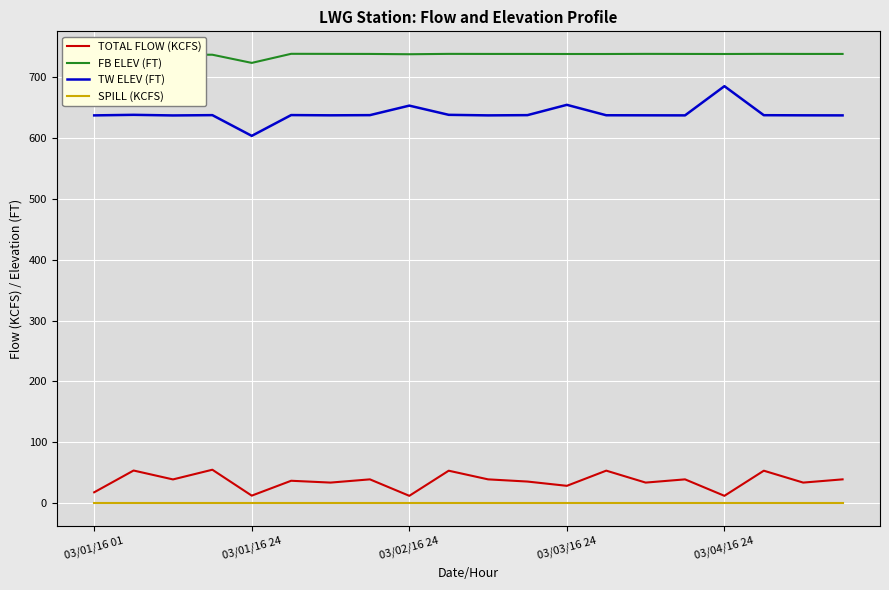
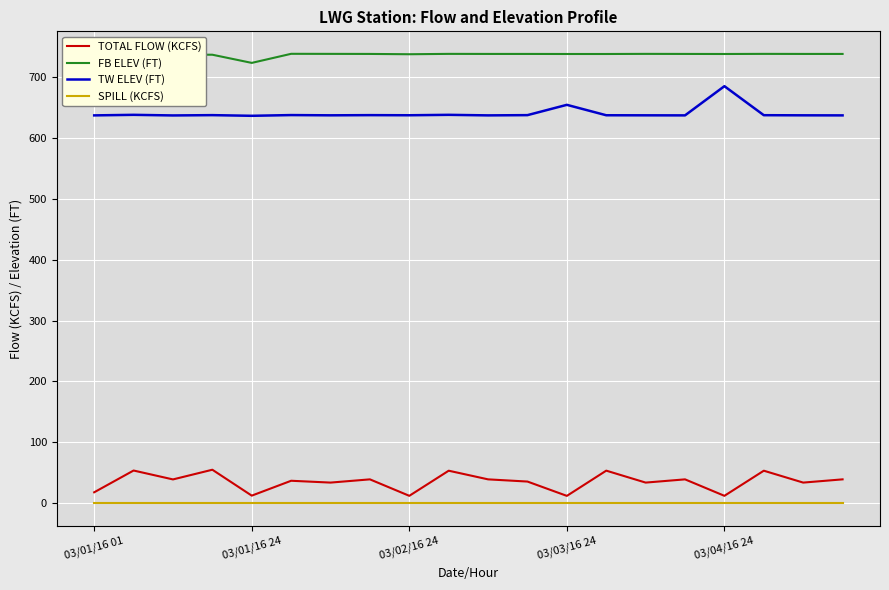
TW ELEV (FT), 03/01/16 24: 600 -> 640
TW ELEV (FT), 03/02/16 24: 650 -> 640
TOTAL FLOW (KCFS), 03/03/16 24: 30 -> 10
